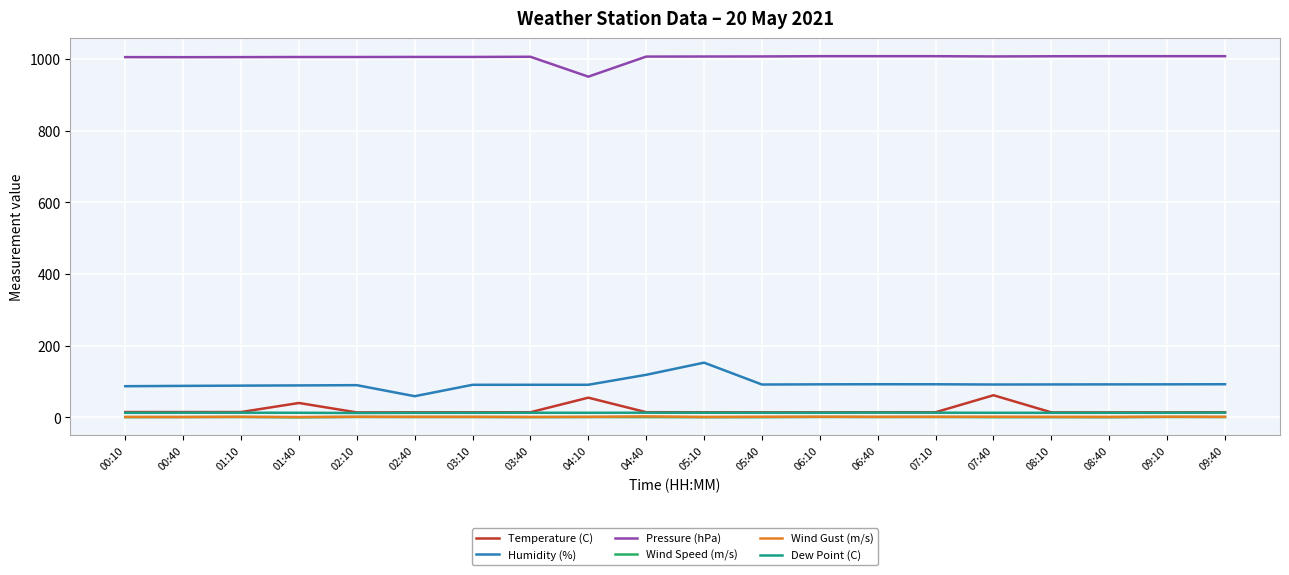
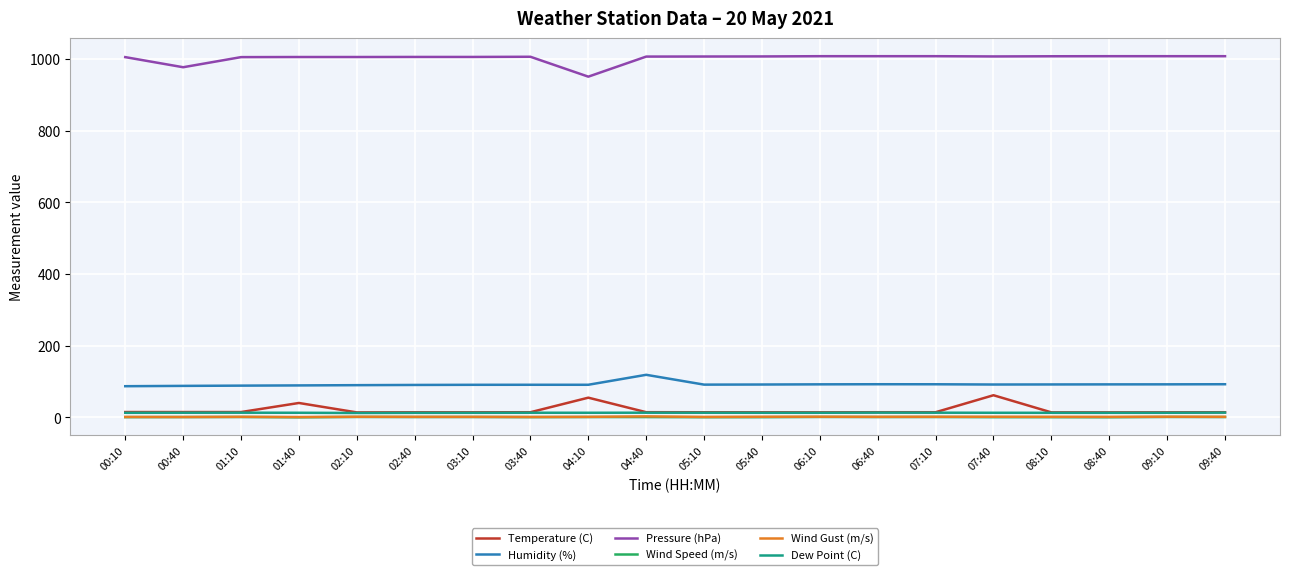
Pressure (hPa), 00:40: 1010 -> 980
Humidity (%), 02:40: 60 -> 90
Humidity (%), 05:10: 150 -> 90
